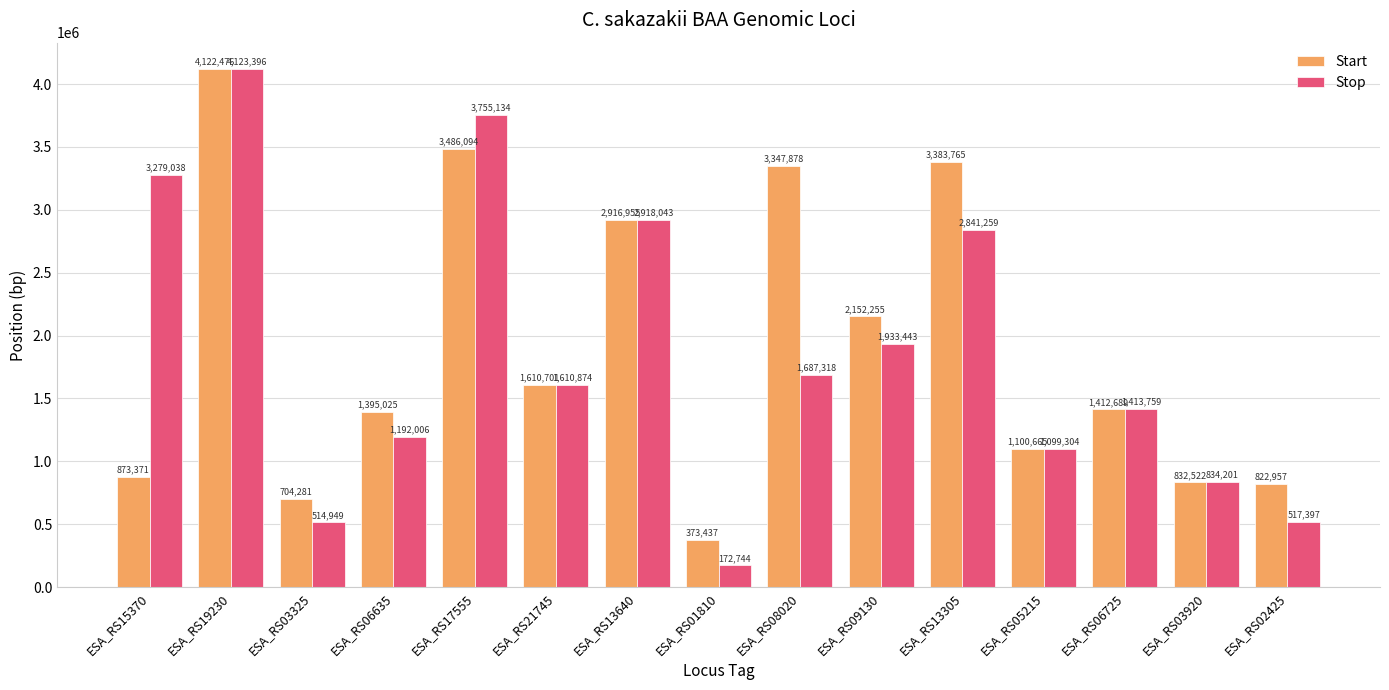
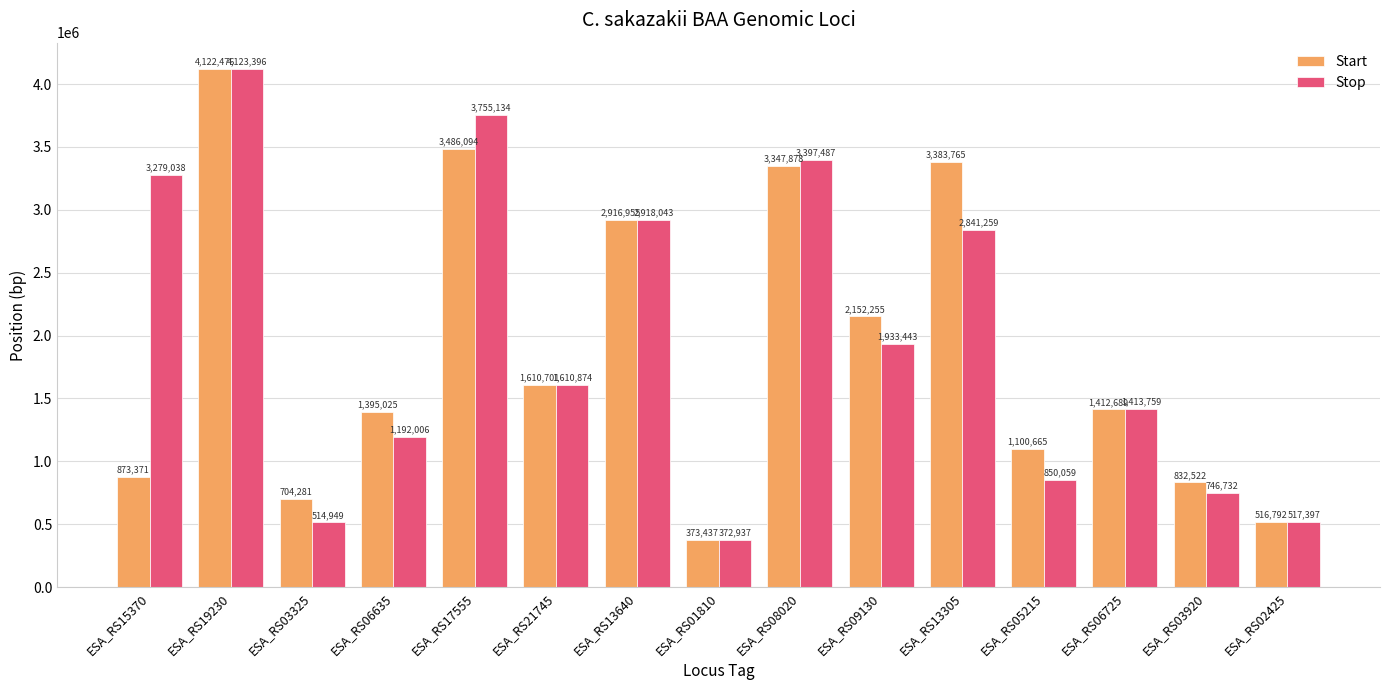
Stop, ESA_RS01810: 172,744 -> 372,937
Stop, ESA_RS08020: 1,687,318 -> 3,397,487
Stop, ESA_RS05215: 1,099,304 -> 850,059
Stop, ESA_RS03920: 834,201 -> 746,732
Start, ESA_RS02425: 822,957 -> 516,792
